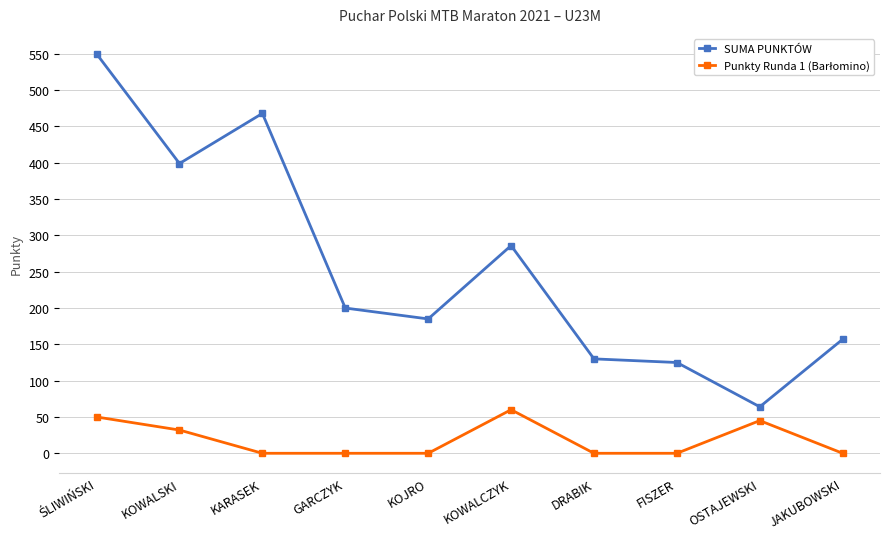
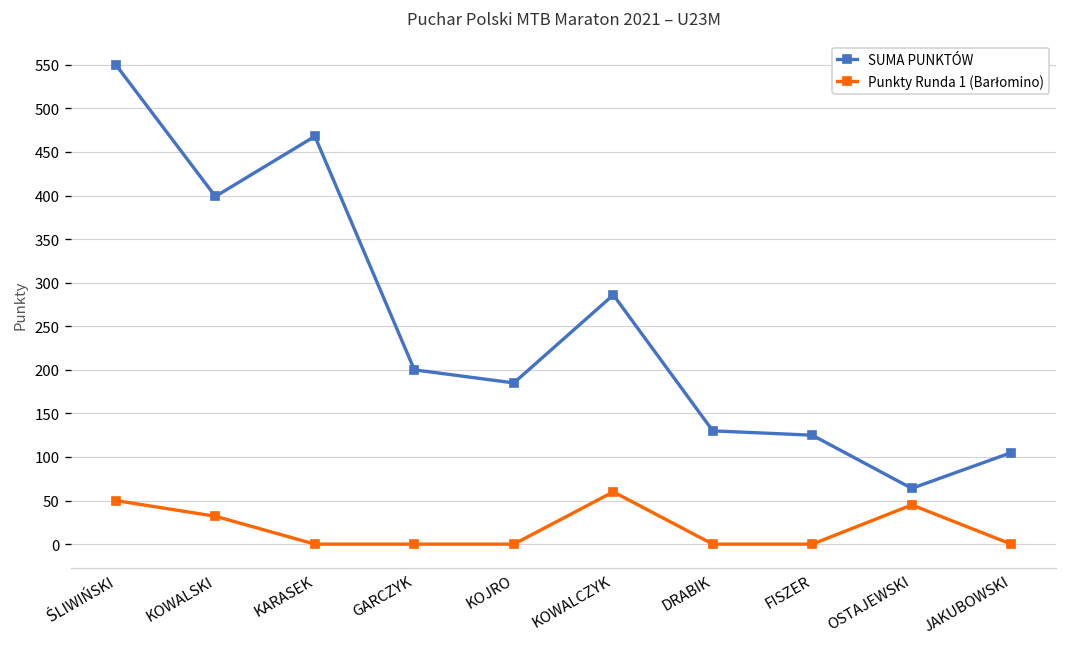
SUMA PUNKTÓW, JAKUBOWSKI: 160 -> 110
